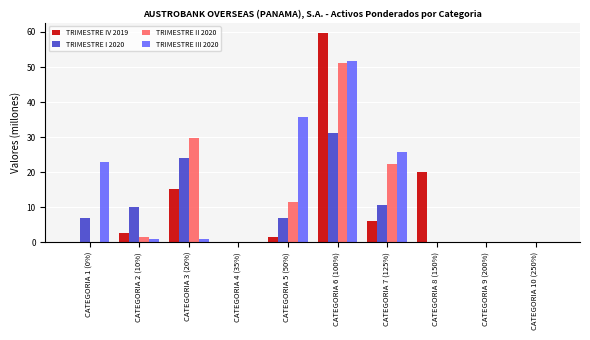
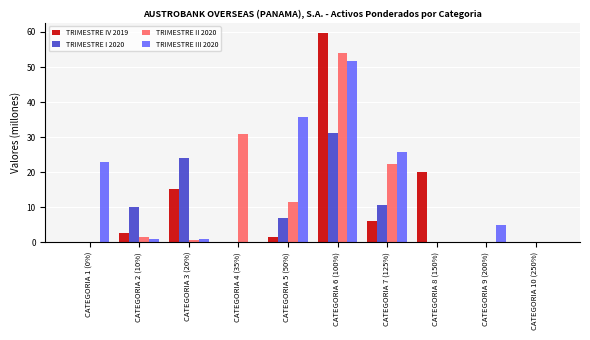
TRIMESTRE I 2020, CATEGORIA 1 (0%): 7 -> 0
TRIMESTRE II 2020, CATEGORIA 3 (20%): 30 -> 1
TRIMESTRE II 2020, CATEGORIA 4 (35%): 0 -> 31
TRIMESTRE II 2020, CATEGORIA 6 (100%): 51 -> 54
TRIMESTRE III 2020, CATEGORIA 9 (200%): 0 -> 5
